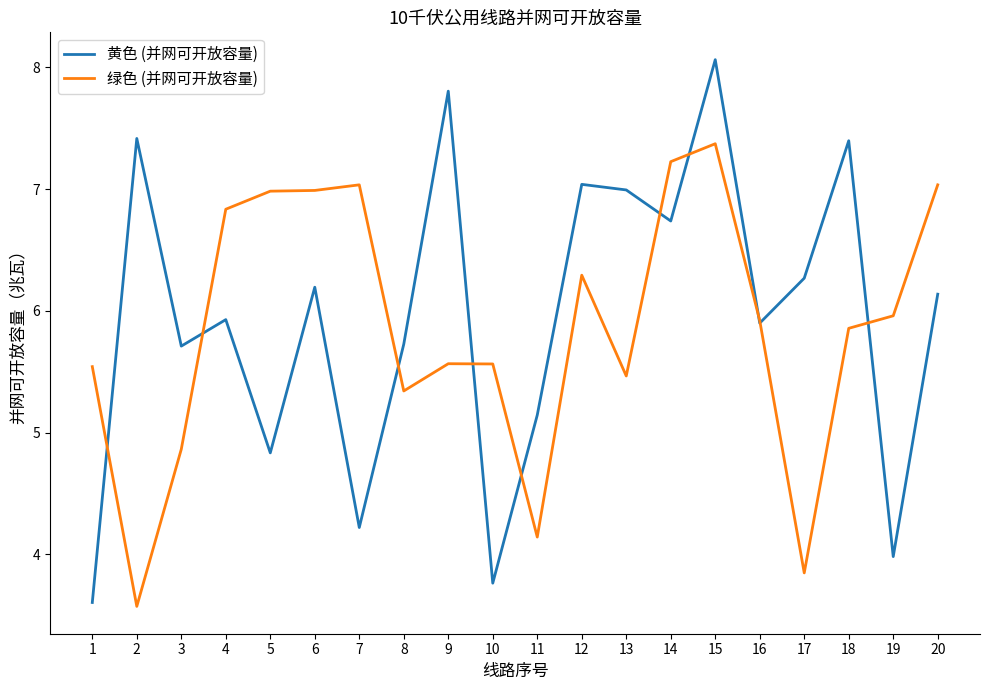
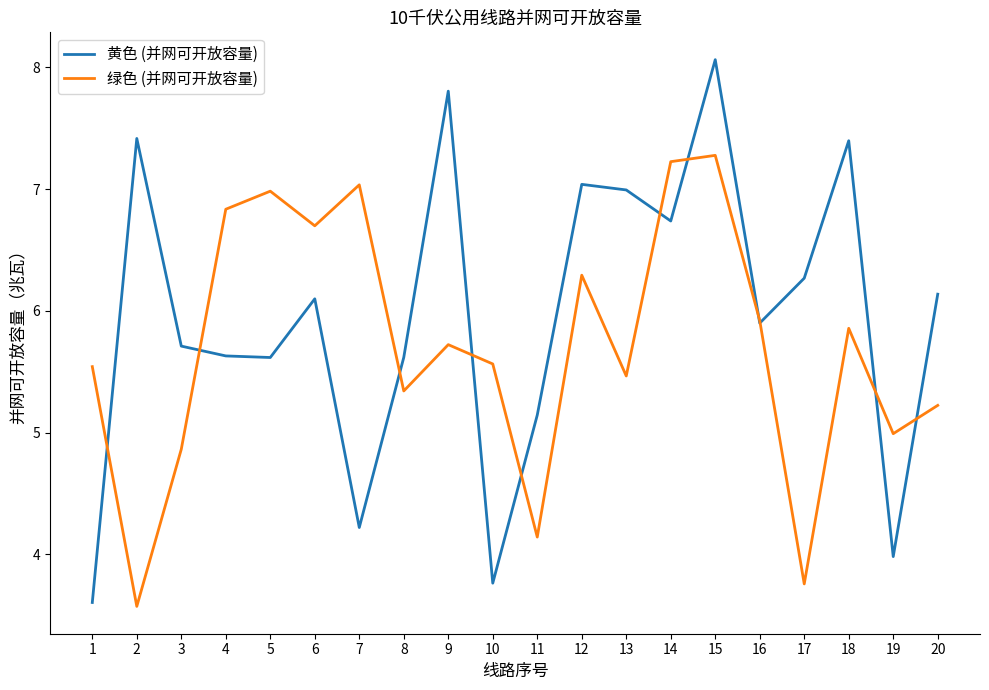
黄色 (并网可开放容量), 4: 5.93 -> 5.63
黄色 (并网可开放容量), 5: 4.83 -> 5.62
黄色 (并网可开放容量), 6: 6.19 -> 6.10
绿色 (并网可开放容量), 6: 6.99 -> 6.70
黄色 (并网可开放容量), 8: 5.73 -> 5.62
绿色 (并网可开放容量), 9: 5.57 -> 5.72
绿色 (并网可开放容量), 15: 7.37 -> 7.28
绿色 (并网可开放容量), 17: 3.85 -> 3.76
绿色 (并网可开放容量), 19: 5.96 -> 4.99
绿色 (并网可开放容量), 20: 7.04 -> 5.22
